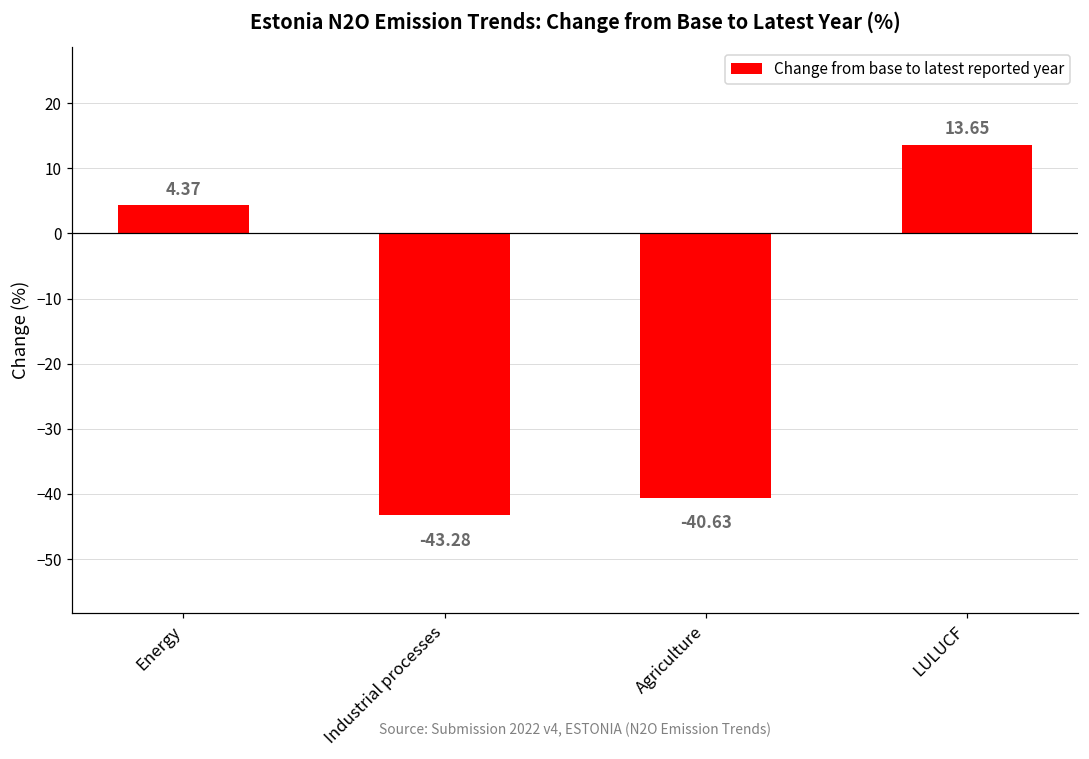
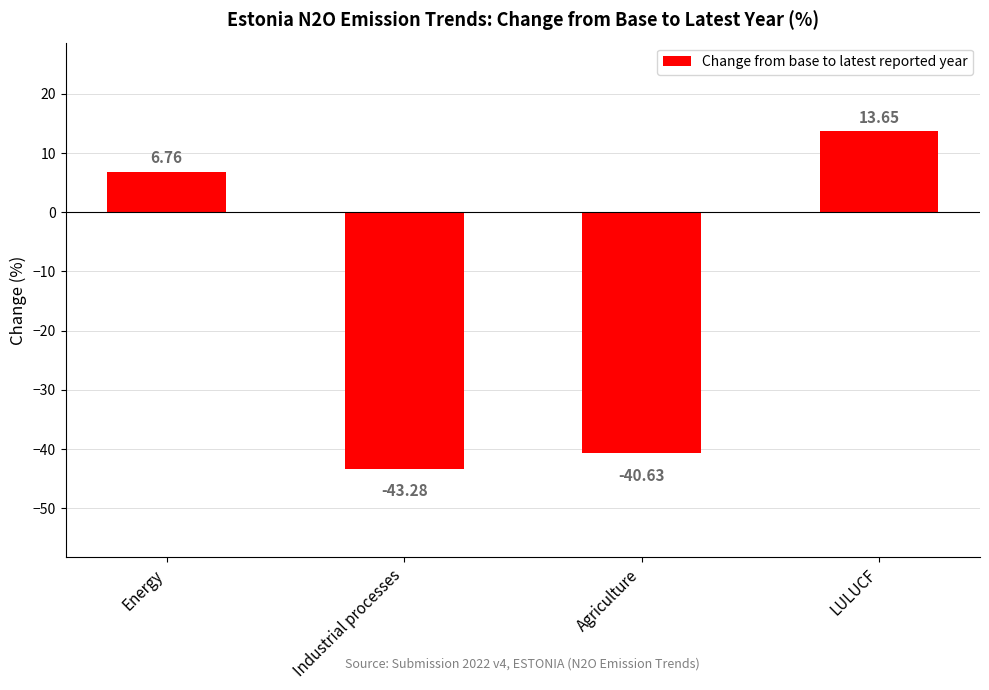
Energy: 4.37 -> 6.76
